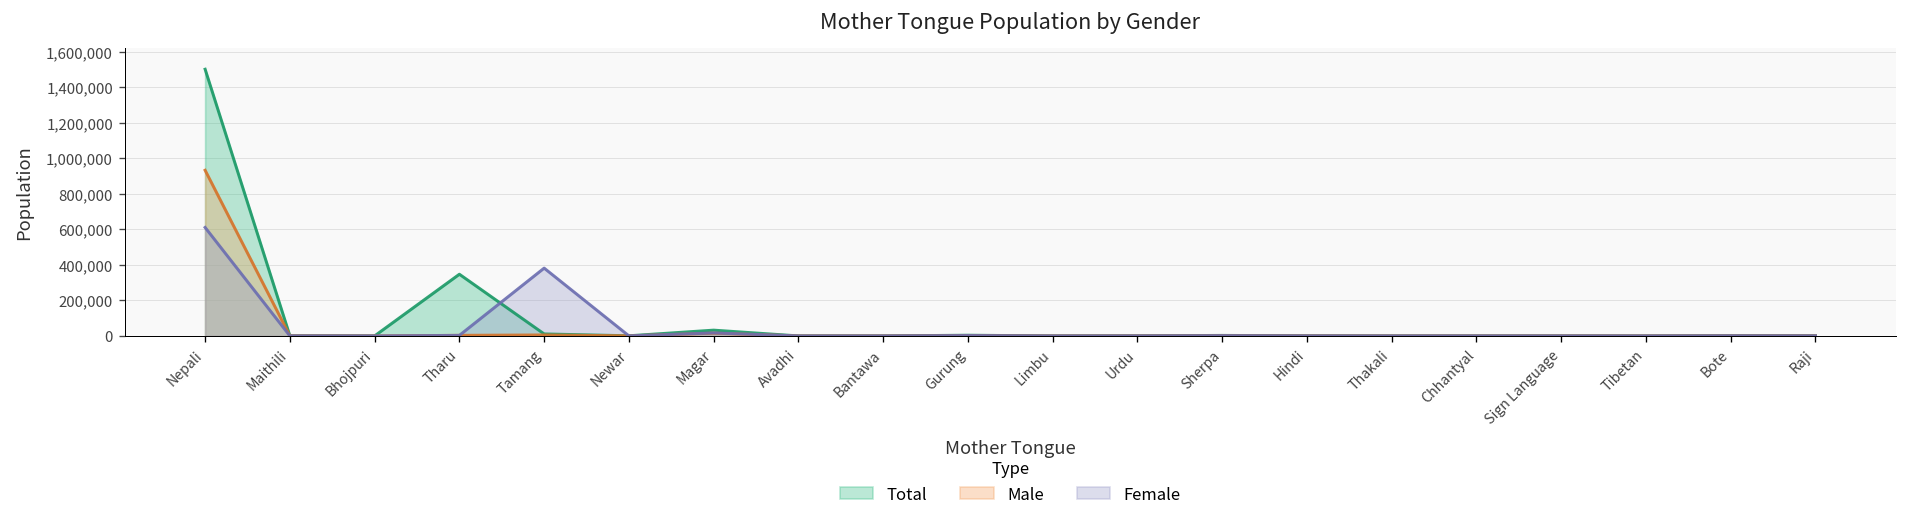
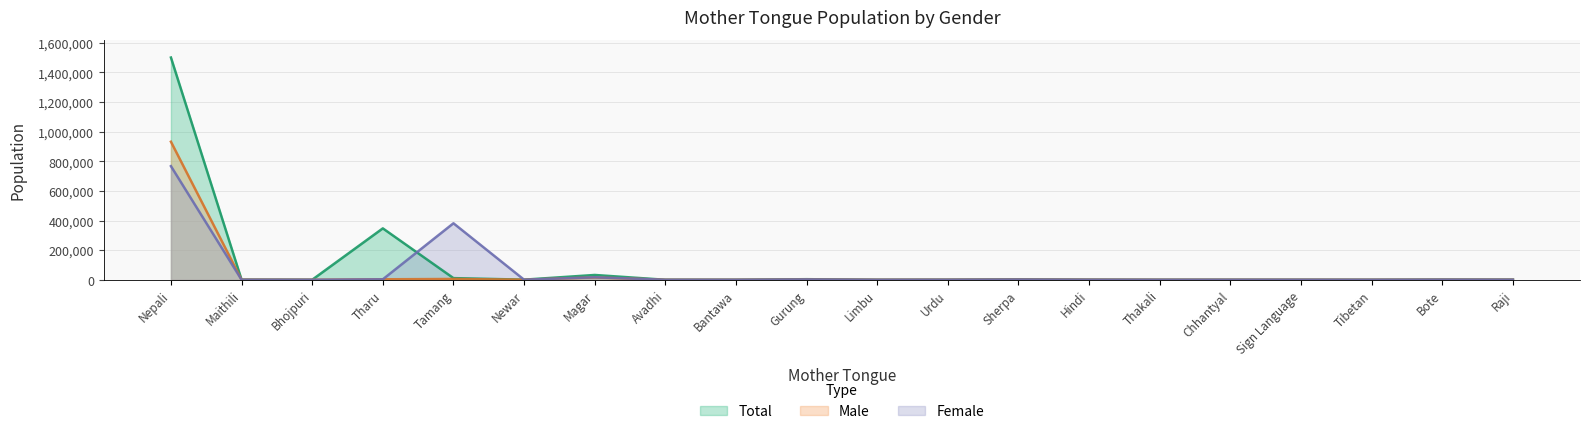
Female, Nepali: 610,000 -> 770,000
